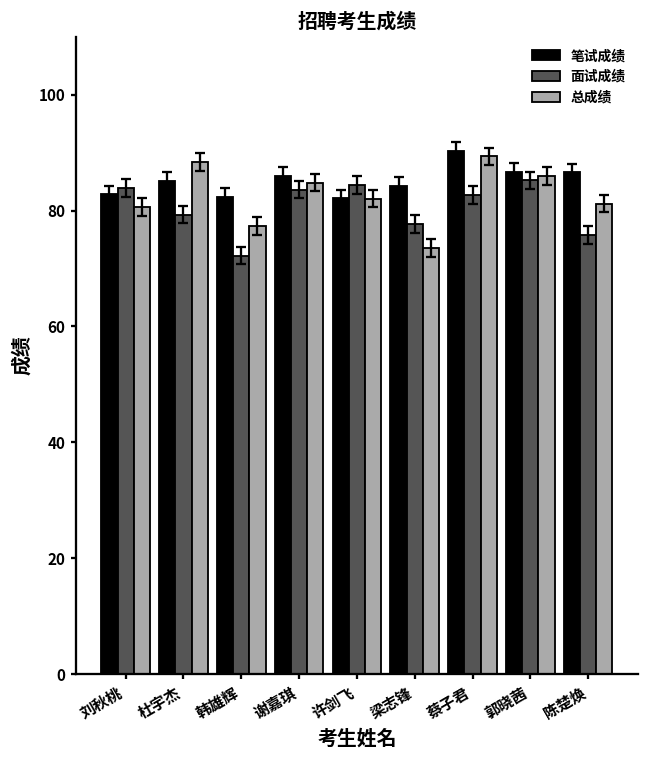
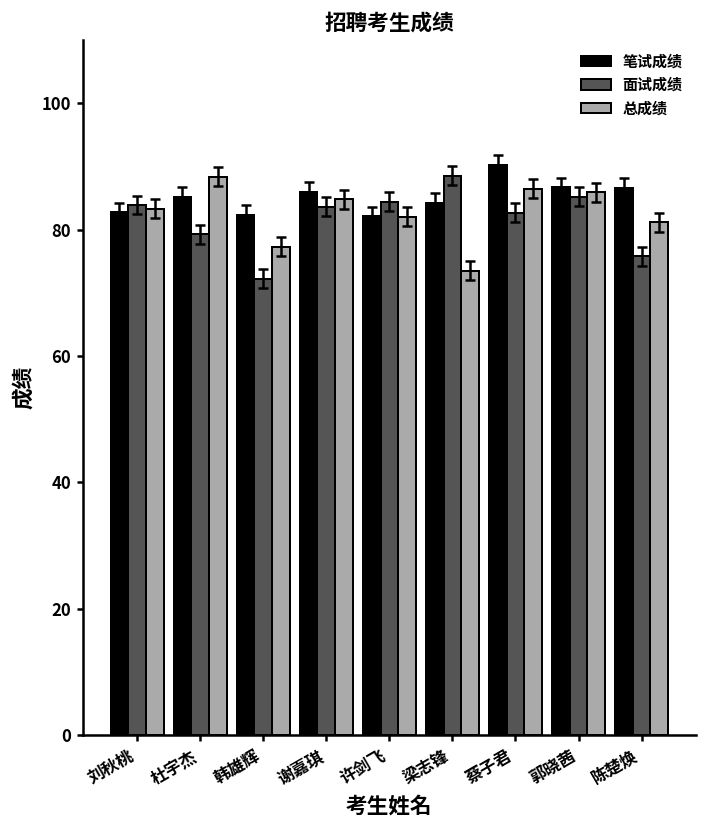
总成绩, 刘秋桃: 81 -> 83
面试成绩, 梁志锋: 78 -> 89
总成绩, 蔡子君: 89 -> 86
